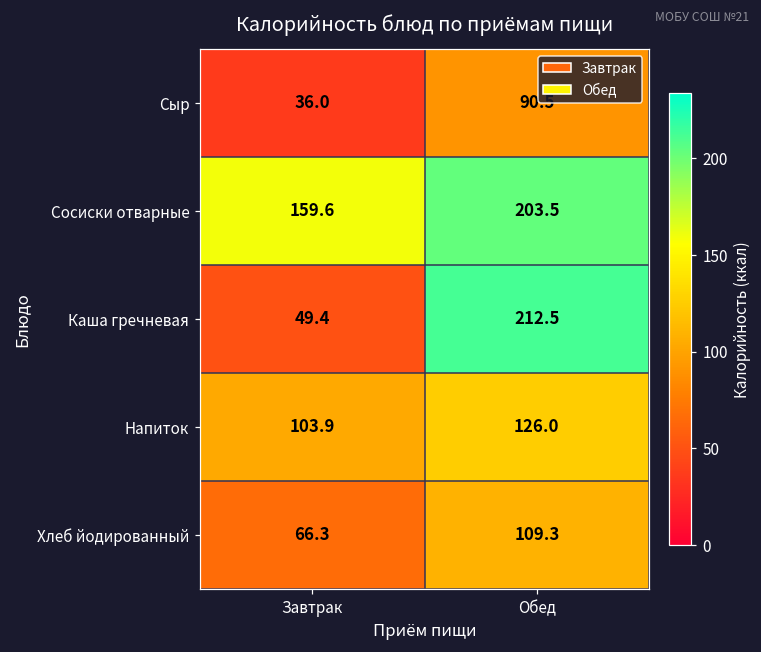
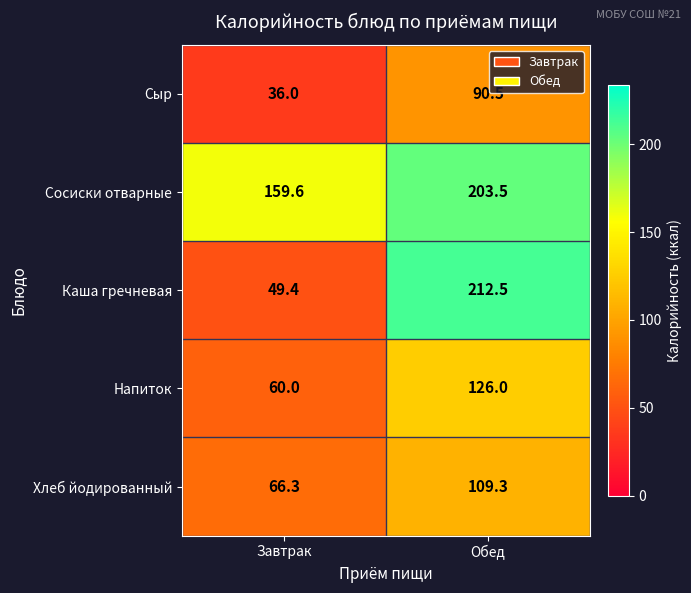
Напиток, Завтрак: 103.9 -> 60.0
